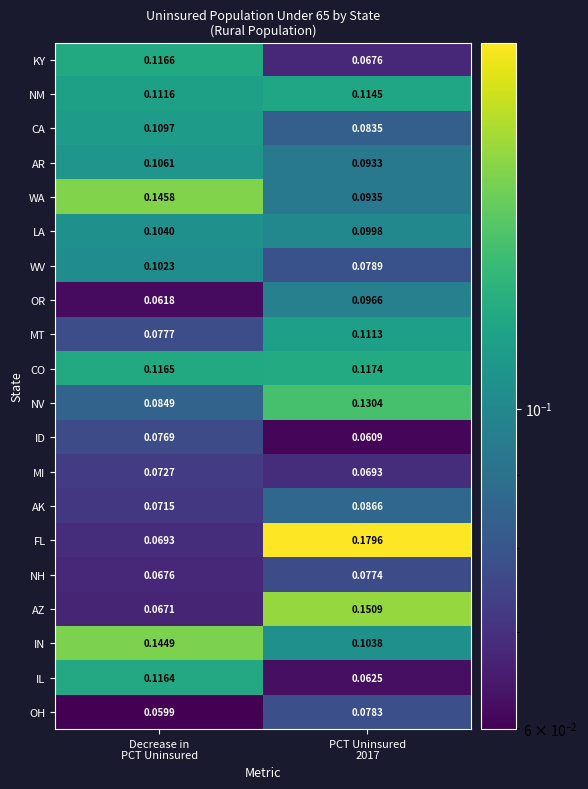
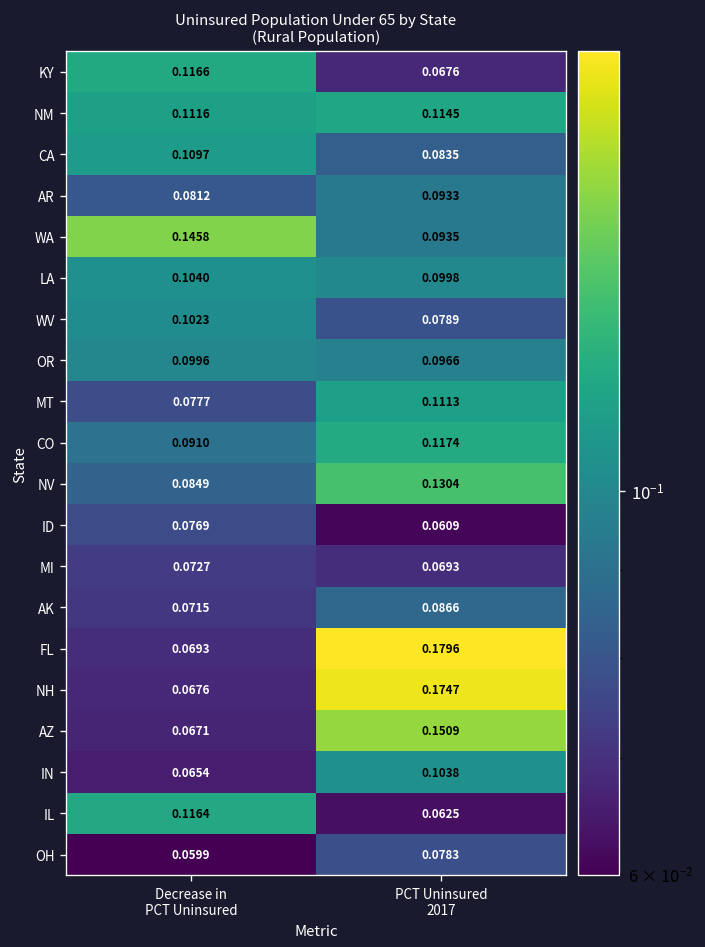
AR, Decrease in PCT Uninsured: 0.1061 -> 0.0812
OR, Decrease in PCT Uninsured: 0.0618 -> 0.0996
CO, Decrease in PCT Uninsured: 0.1165 -> 0.0910
NH, PCT Uninsured 2017: 0.0774 -> 0.1747
IN, Decrease in PCT Uninsured: 0.1449 -> 0.0654
